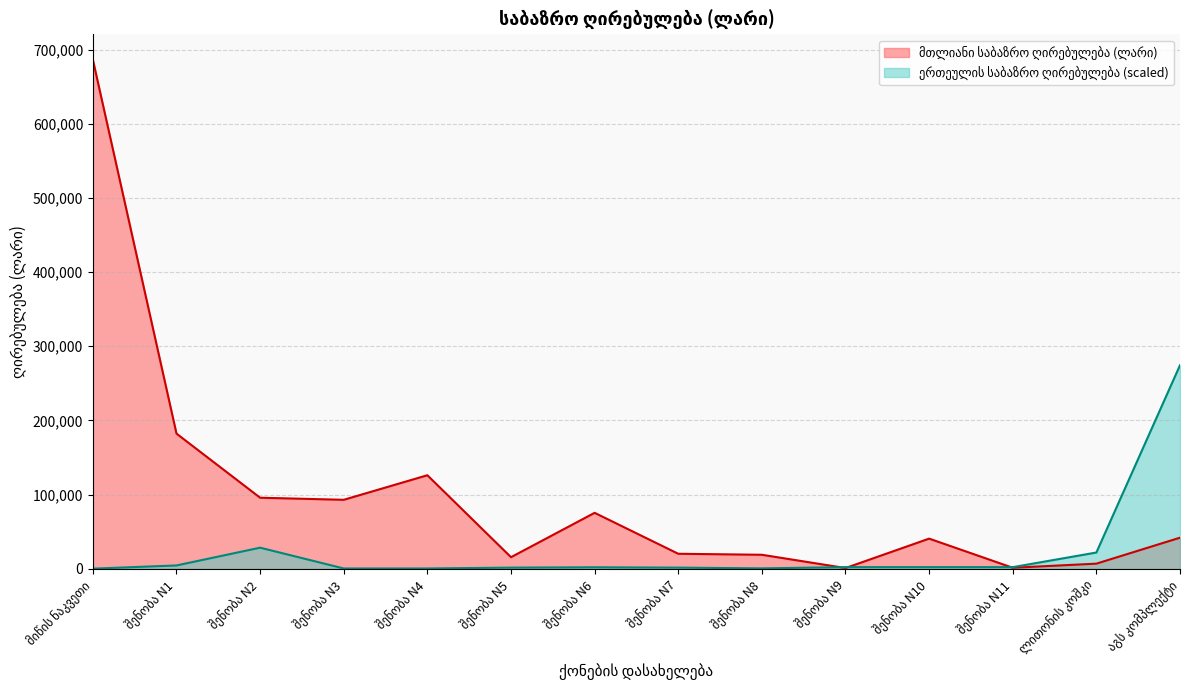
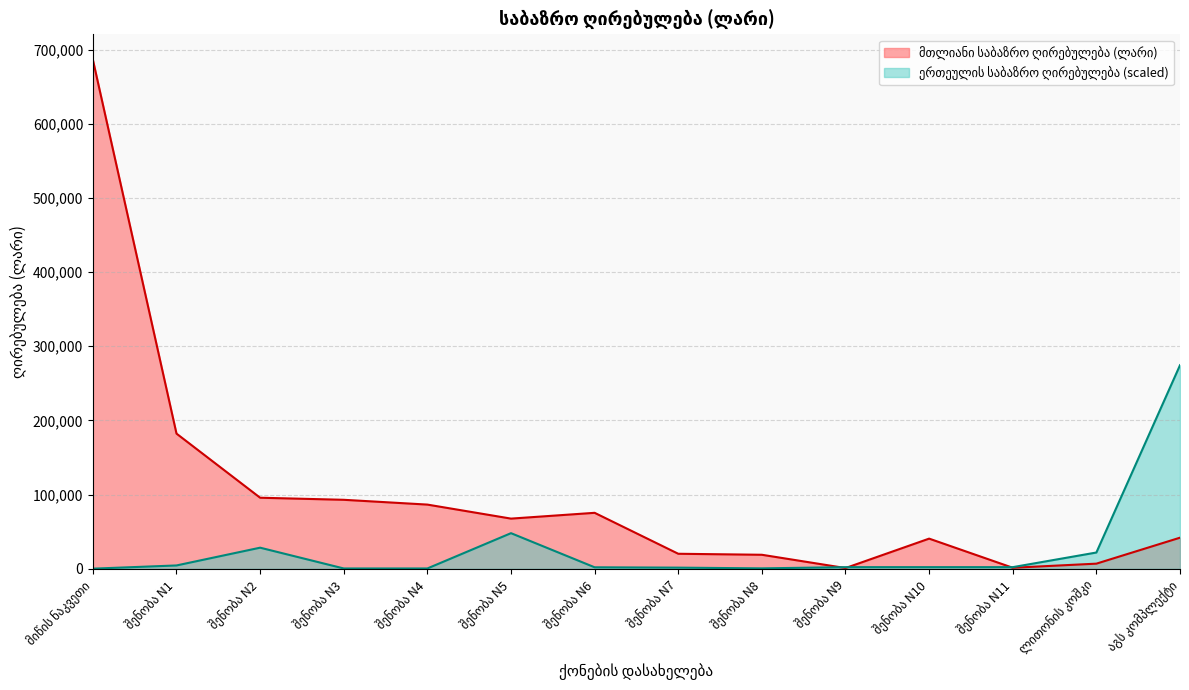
მთლიანი საბაზრო ღირებულება (ლარი), შენობა N4: 130,000 -> 90,000
მთლიანი საბაზრო ღირებულება (ლარი), შენობა N5: 20,000 -> 70,000
ერთეულის საბაზრო ღირებულება (scaled), შენობა N5: 0 -> 50,000
